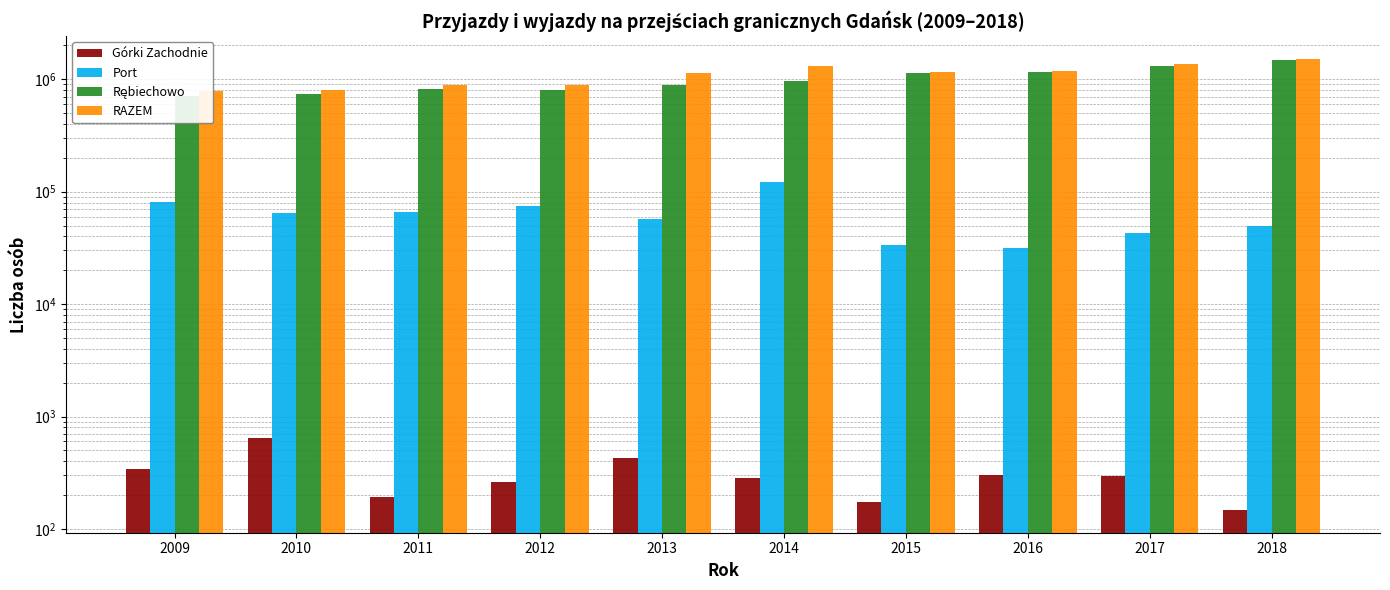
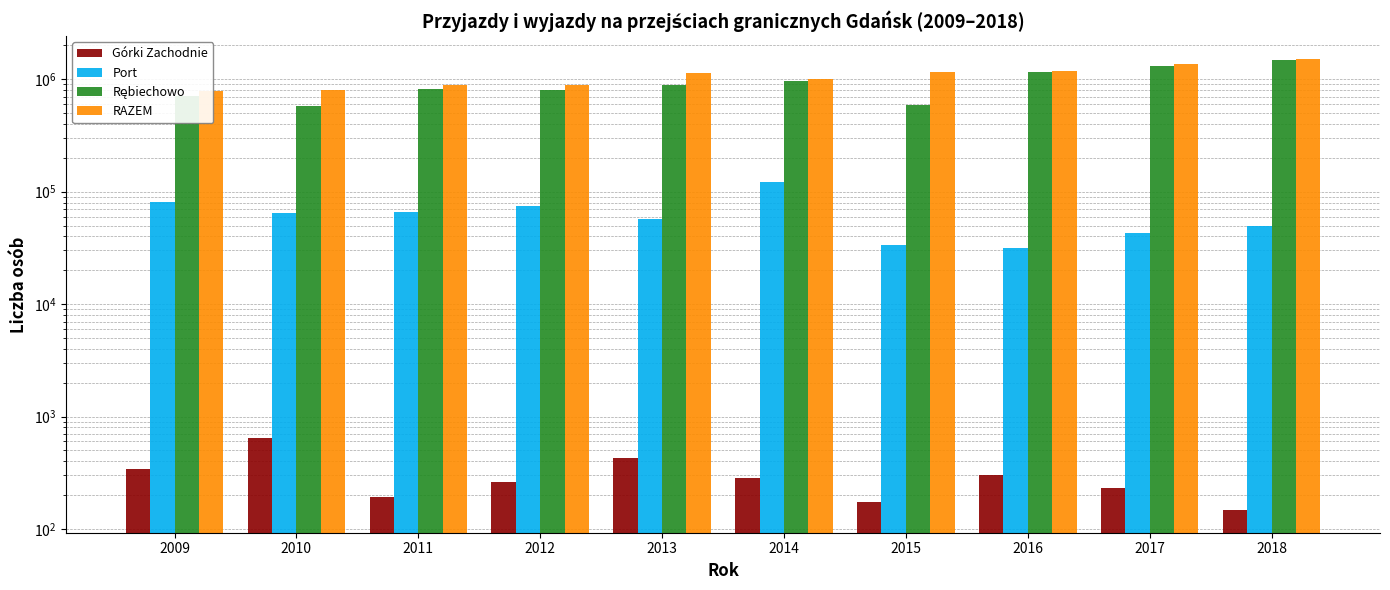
Rębiechowo, 2010: 700000 -> 600000
RAZEM, 2014: 1300000 -> 1000000
Rębiechowo, 2015: 1100000 -> 600000
Górki Zachodnie, 2017: 300 -> 230
